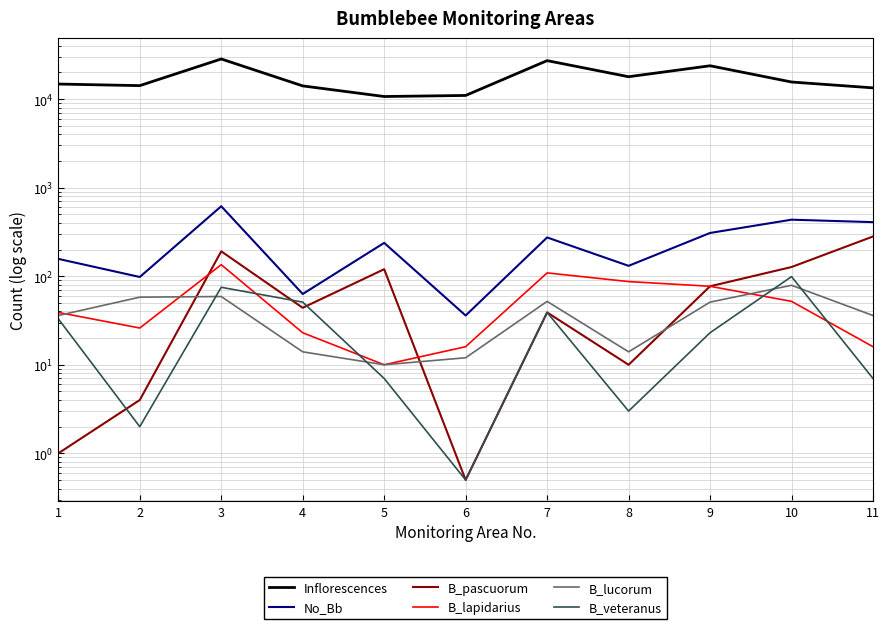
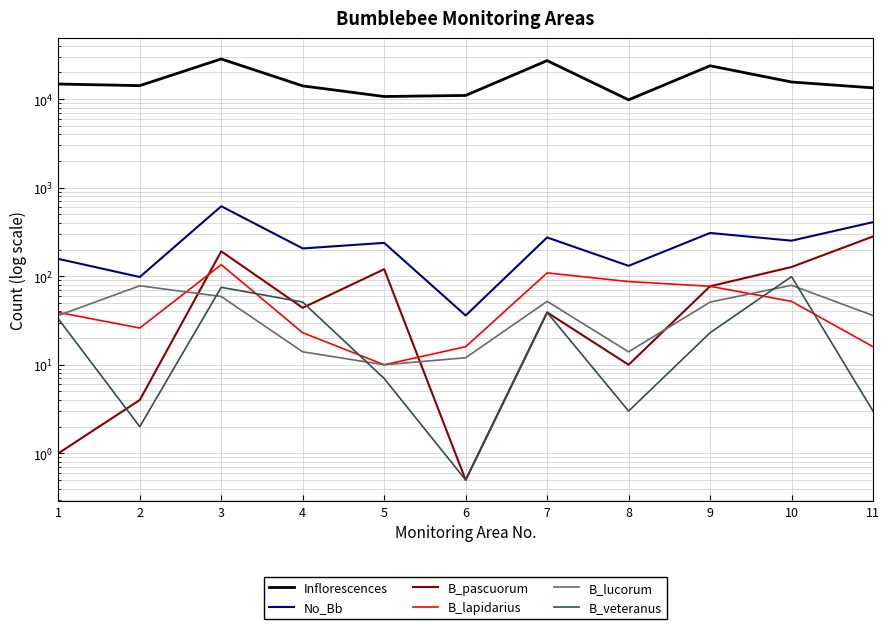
B_lucorum, 2: 60 -> 80
No_Bb, 4: 60 -> 210
Inflorescences, 8: 18000 -> 10000
No_Bb, 10: 400 -> 250
B_veteranus, 11: 7 -> 3
